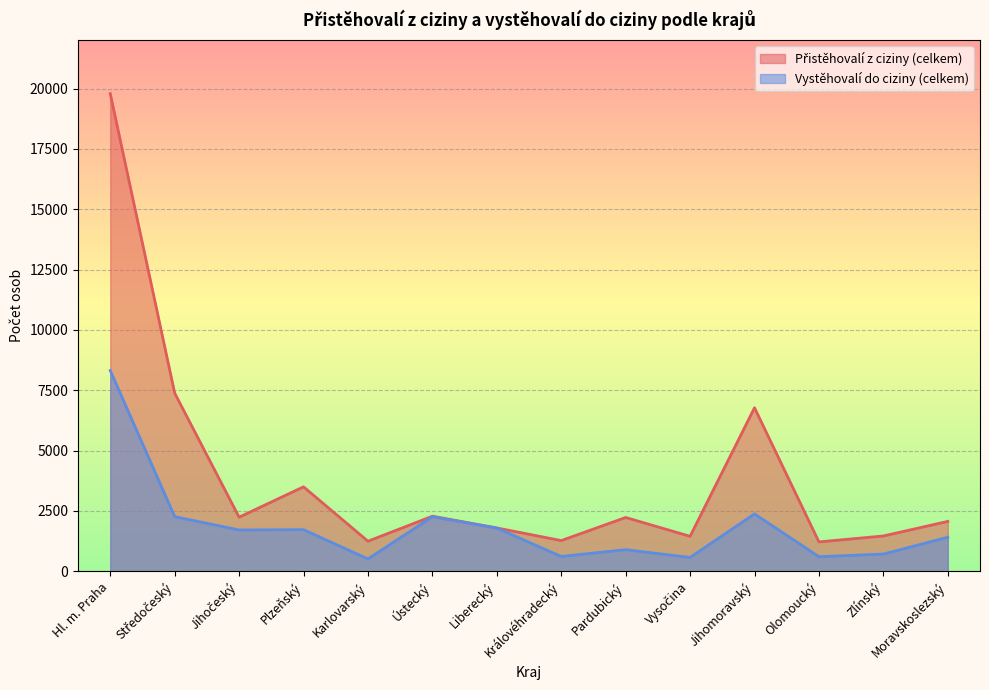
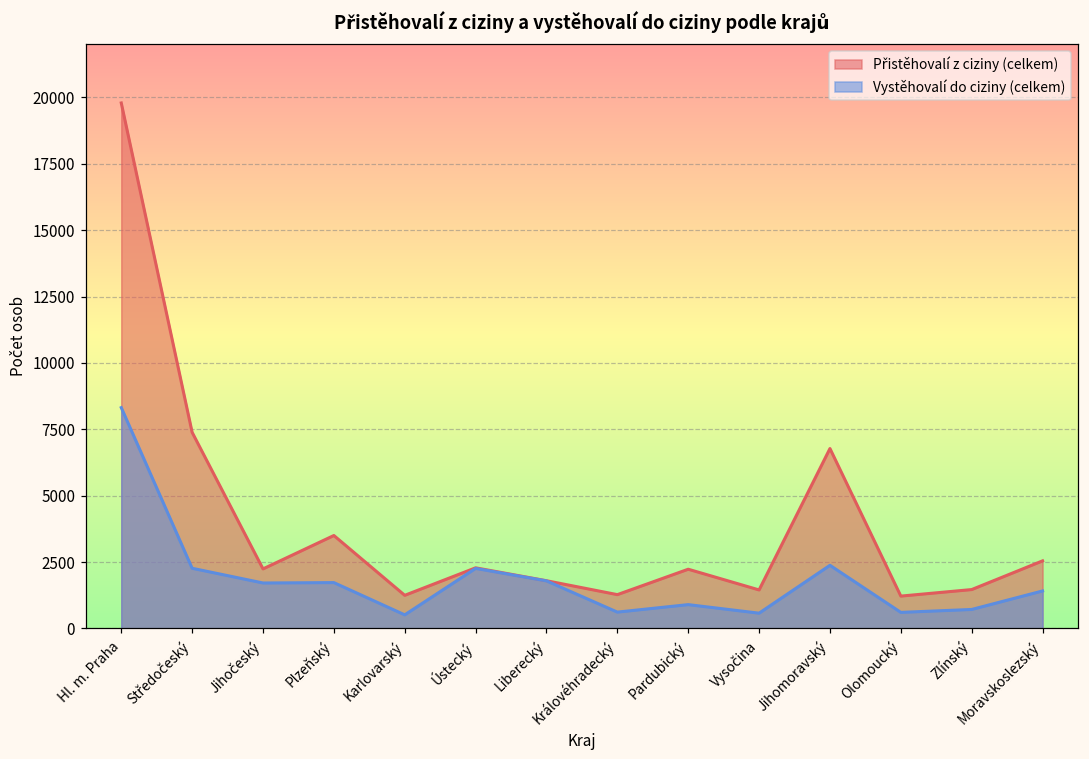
Přistěhovalí z ciziny (celkem), Moravskoslezský: 2100 -> 2500
